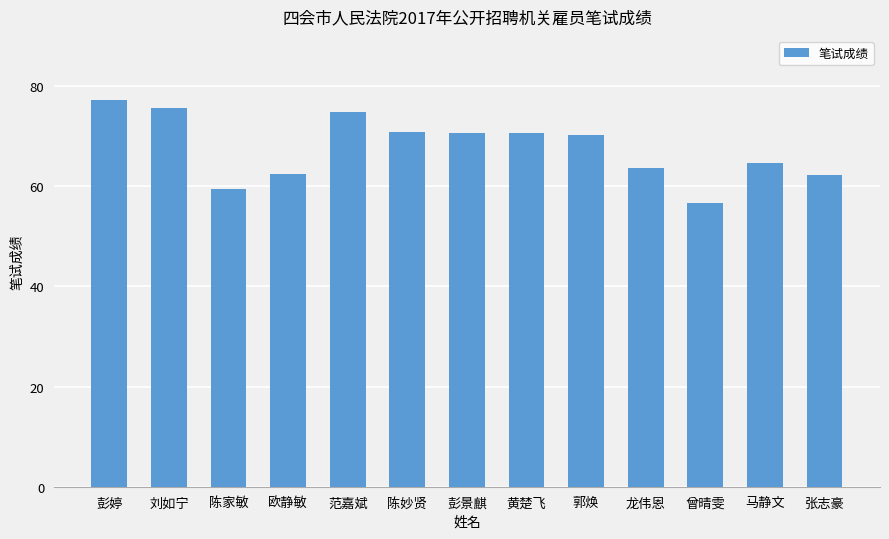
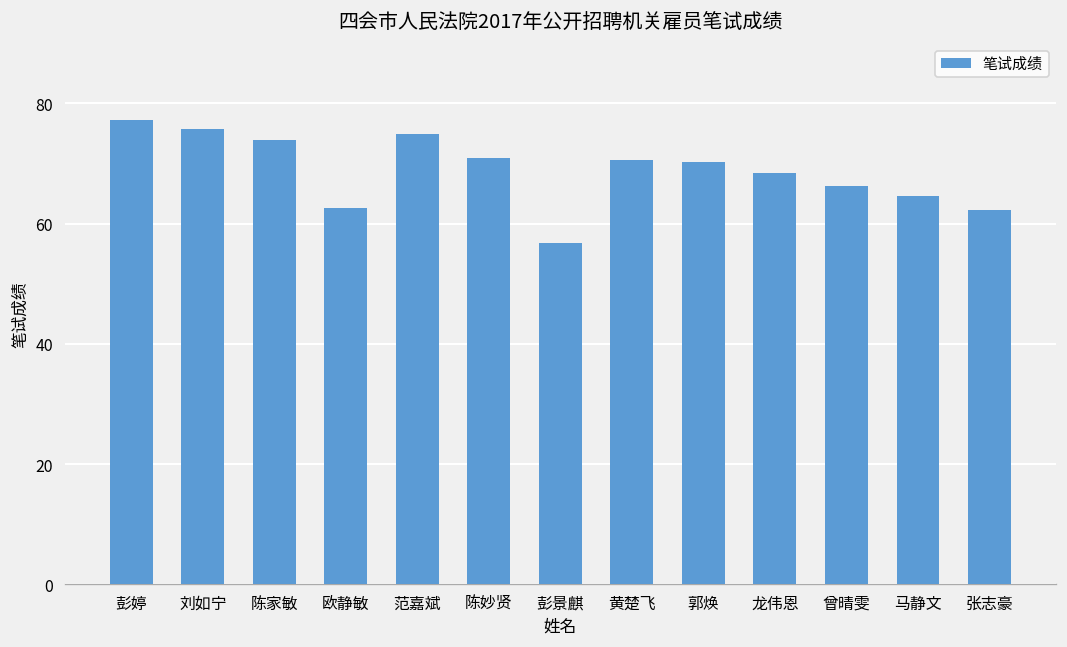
陈家敏: 59 -> 74
彭景麒: 71 -> 57
龙伟恩: 64 -> 68
曾晴雯: 57 -> 66
